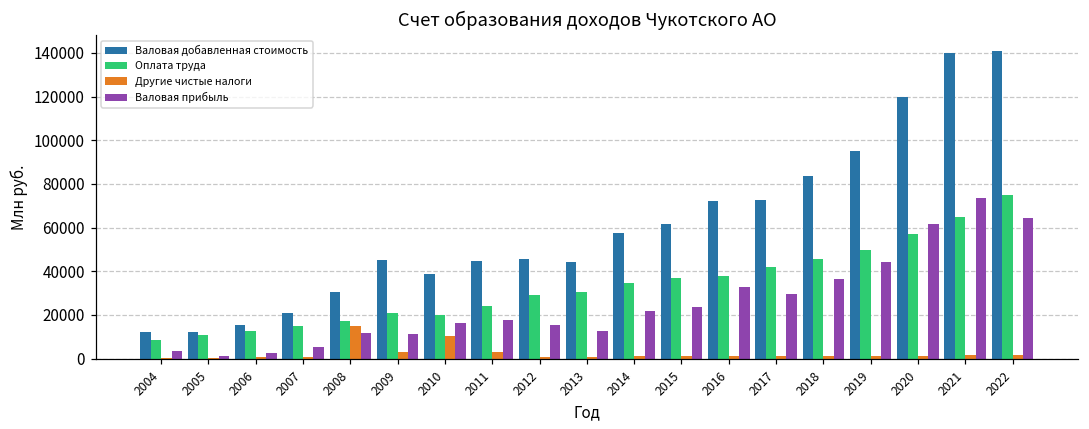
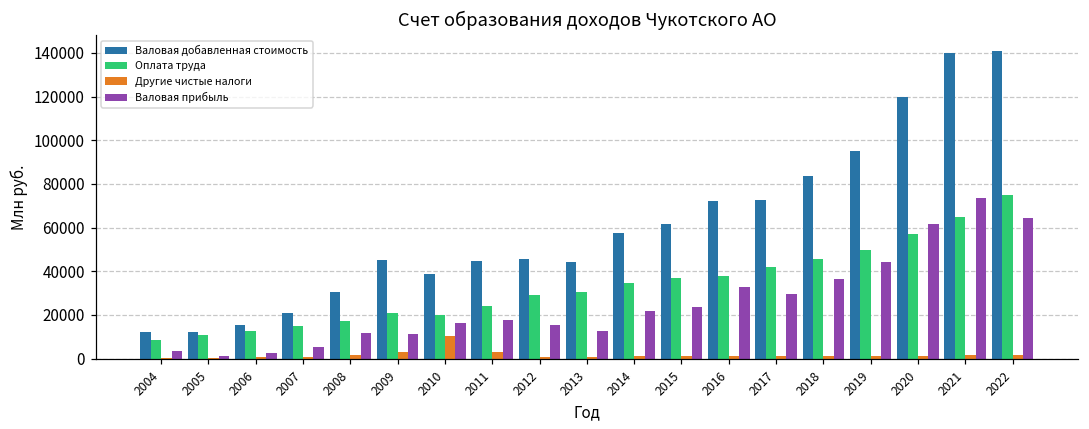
Другие чистые налоги, 2008: 15000 -> 2000
